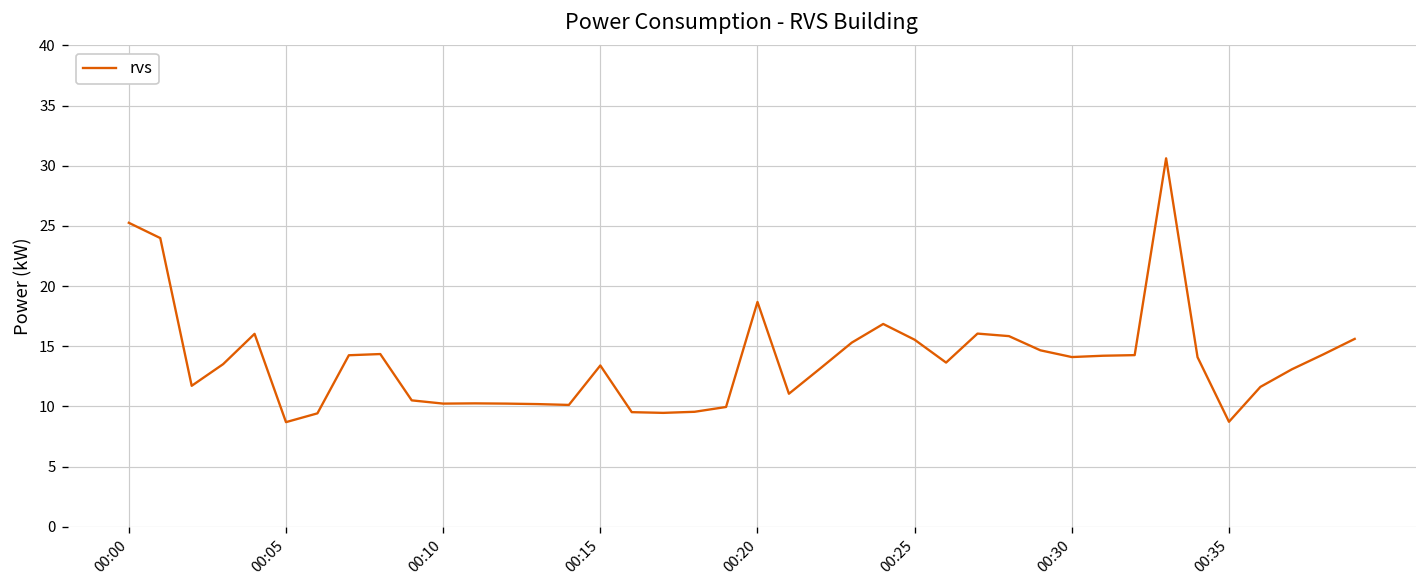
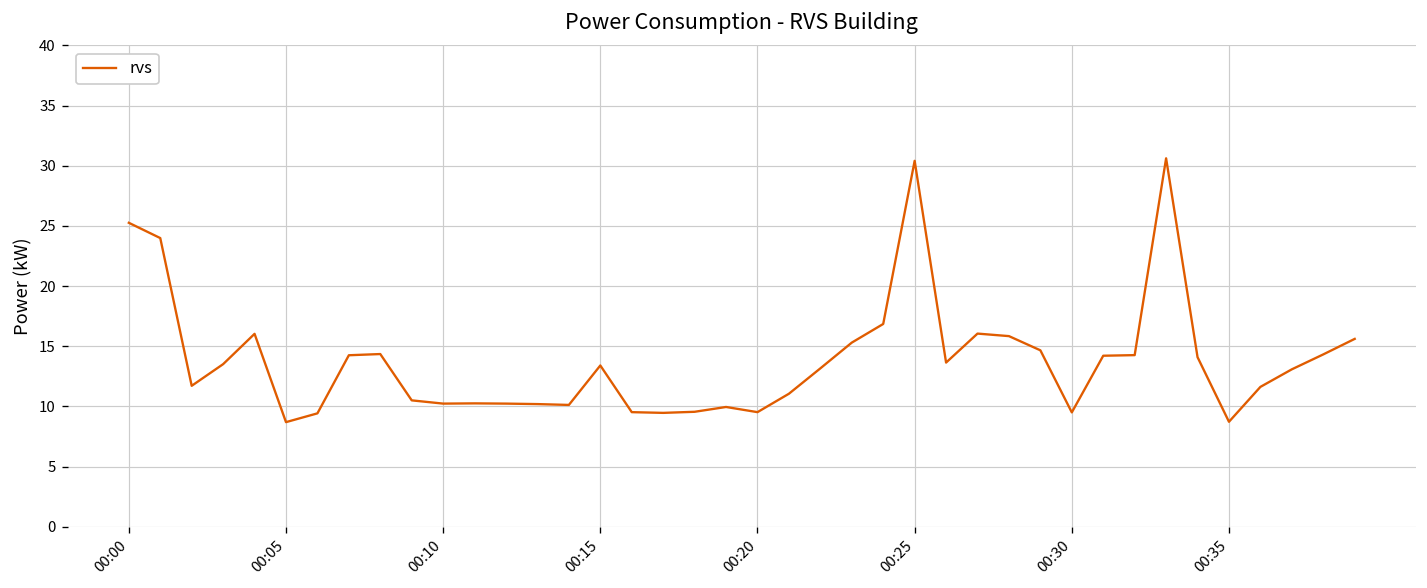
00:20: 18.7 -> 9.5
00:25: 15.5 -> 30.4
00:30: 14.1 -> 9.5
